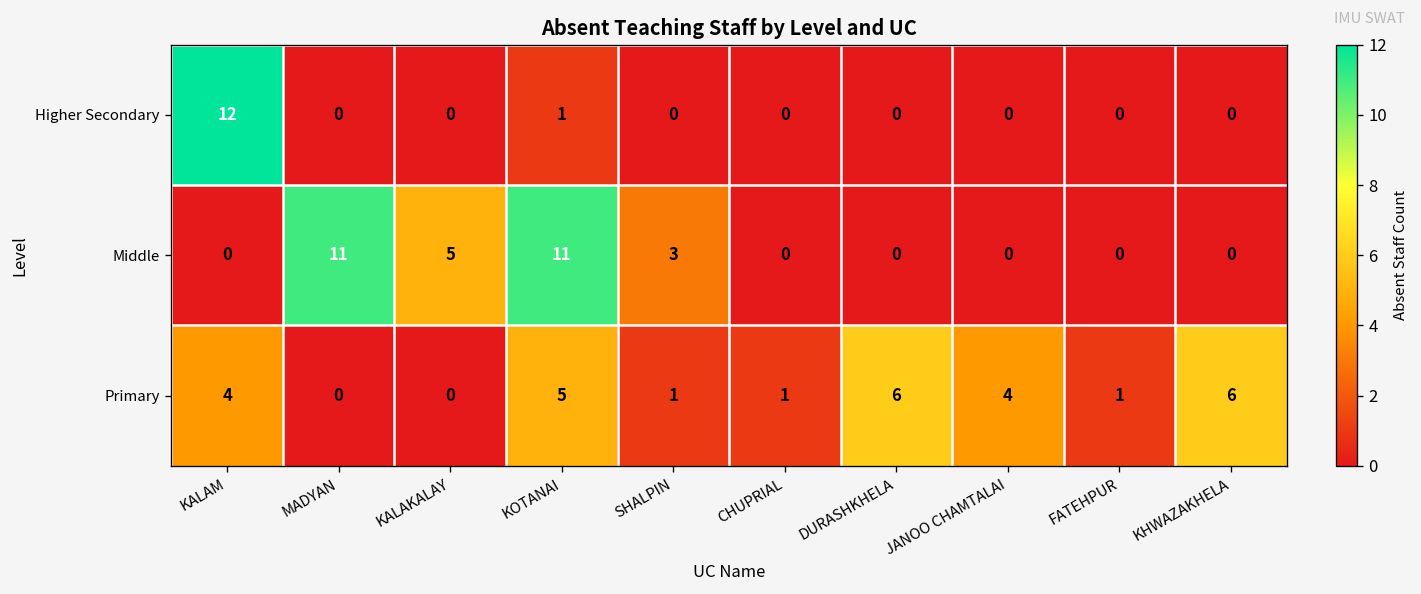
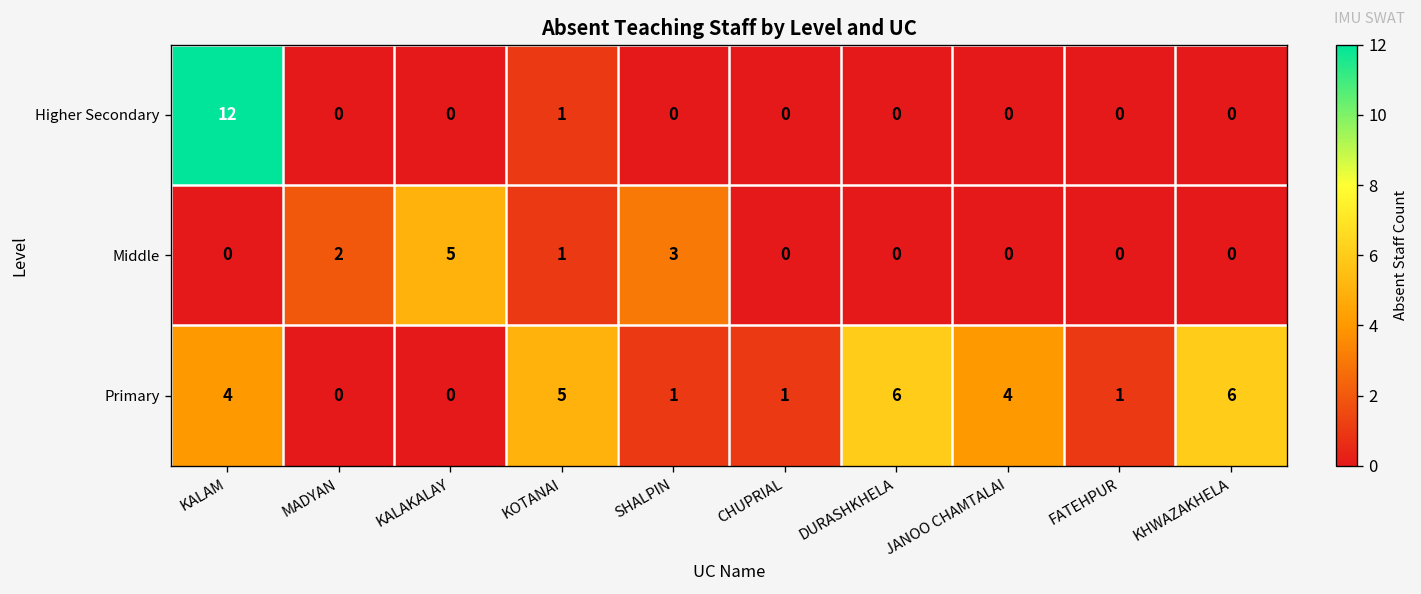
Middle, MADYAN: 11 -> 2
Middle, KOTANAI: 11 -> 1
